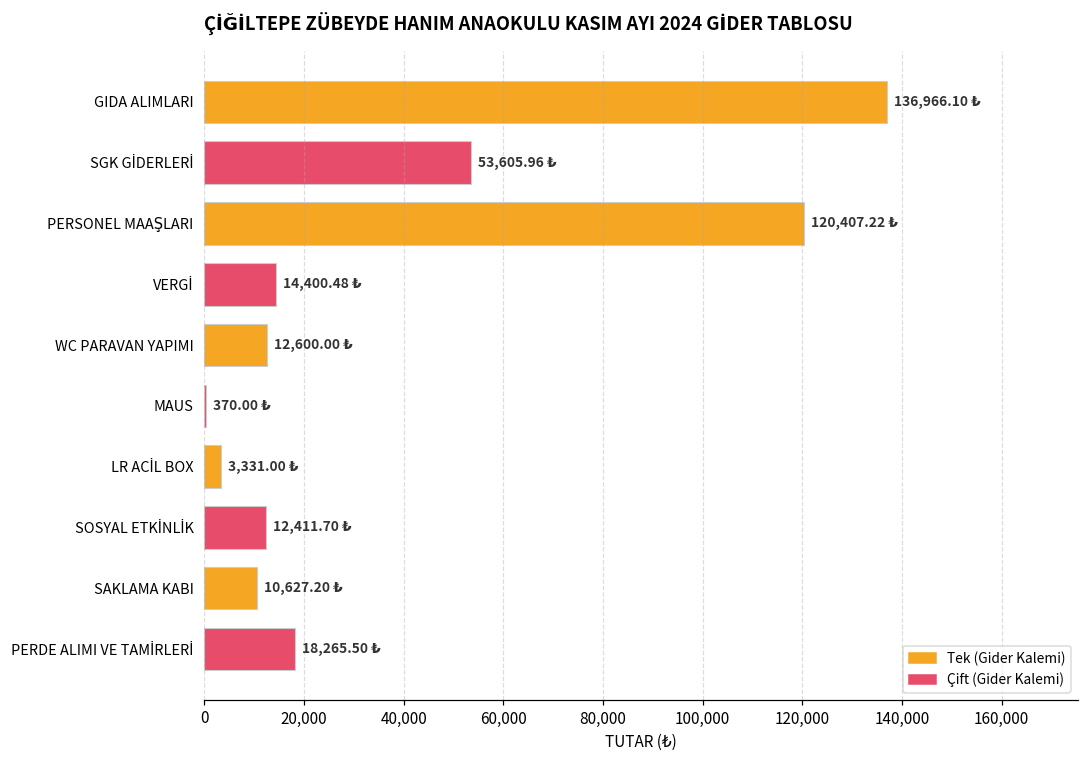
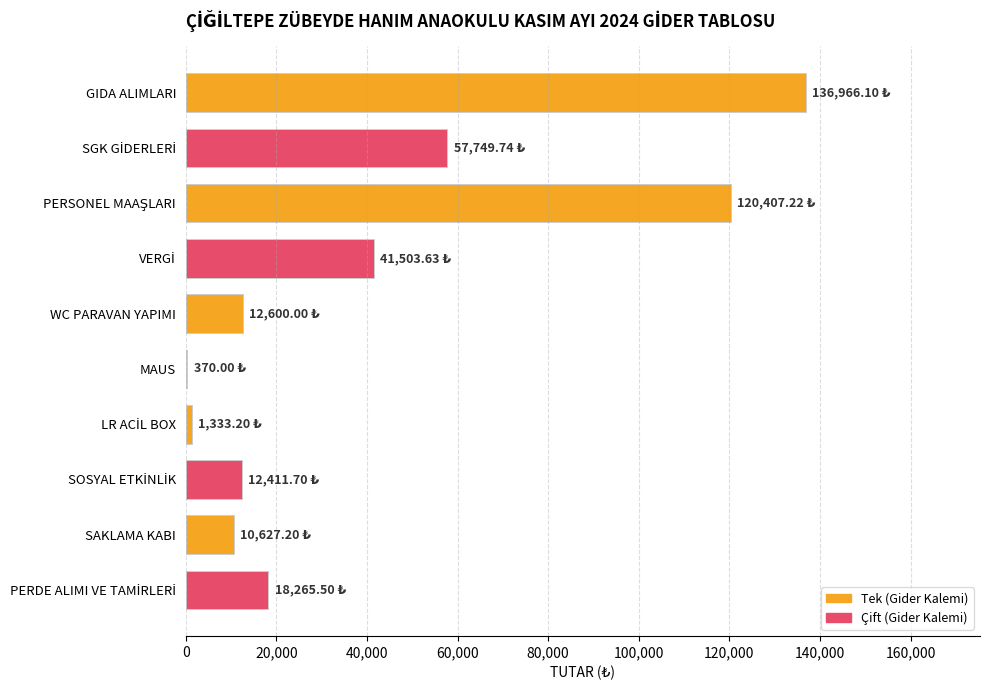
SGK GİDERLERİ: 53,605.96 -> 57,749.74
VERGİ: 14,400.48 -> 41,503.63
LR ACİL BOX: 3,331.00 -> 1,333.20
